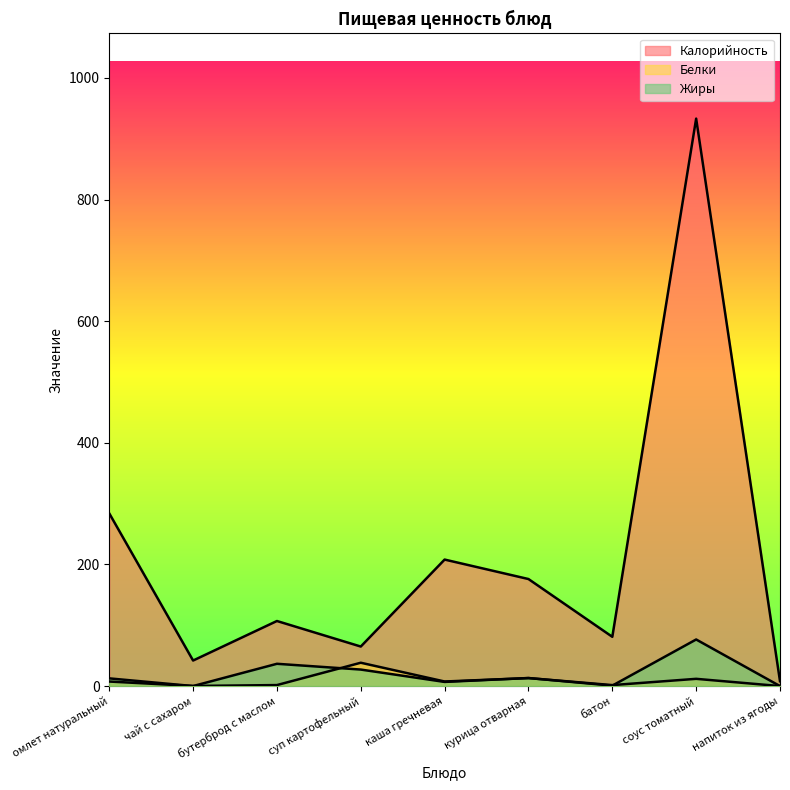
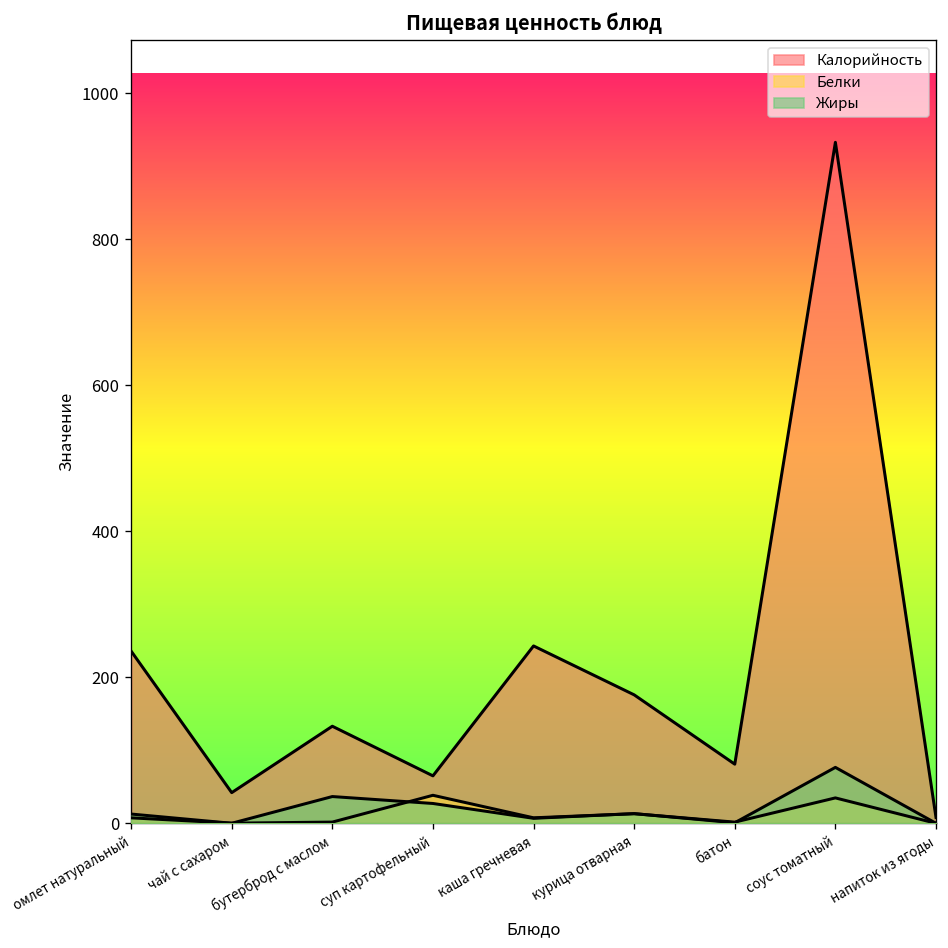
Калорийность, омлет натуральный: 280 -> 240
Калорийность, бутерброд с маслом: 110 -> 130
Калорийность, каша гречневая: 210 -> 240
Белки, соус томатный: 10 -> 30
